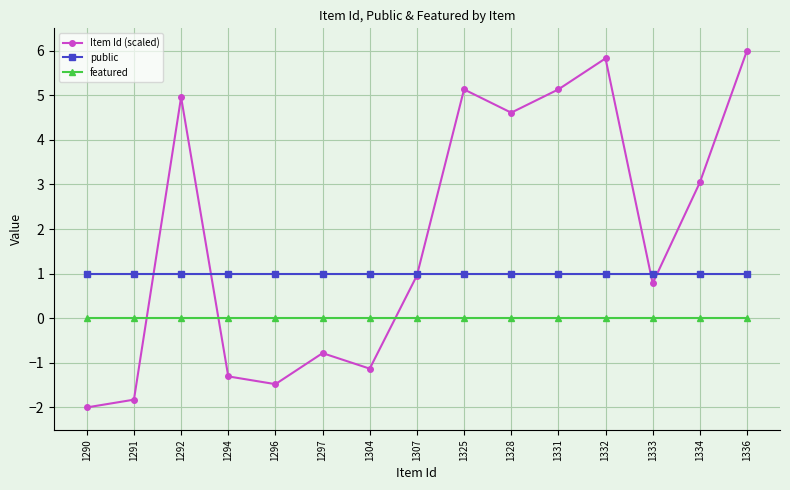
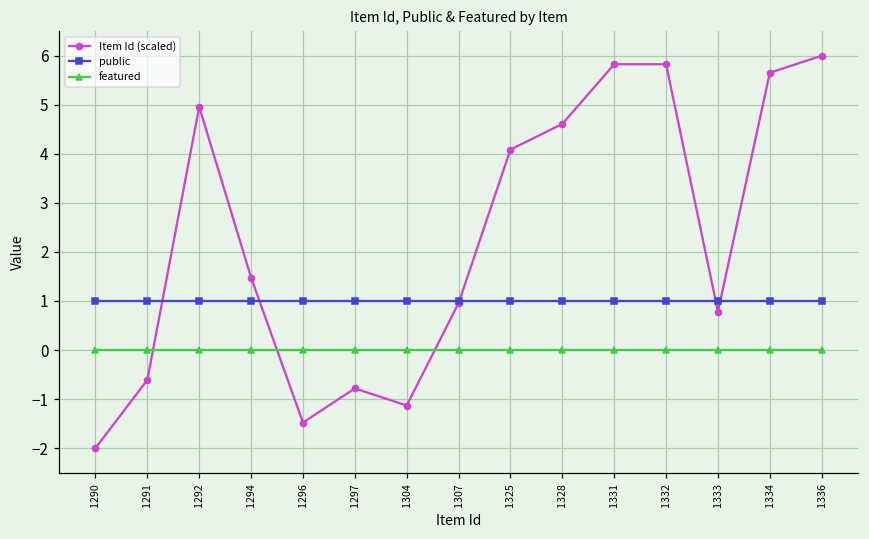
Item Id (scaled), 1291: -1.8 -> -0.6
Item Id (scaled), 1294: -1.3 -> 1.5
Item Id (scaled), 1325: 5.1 -> 4.1
Item Id (scaled), 1331: 5.1 -> 5.8
Item Id (scaled), 1334: 3.0 -> 5.7
